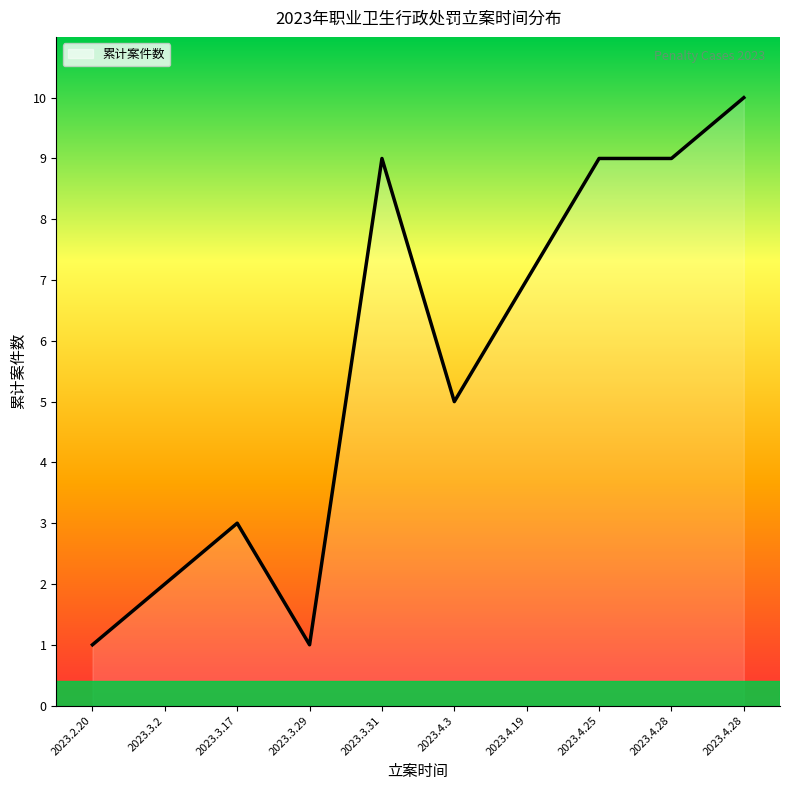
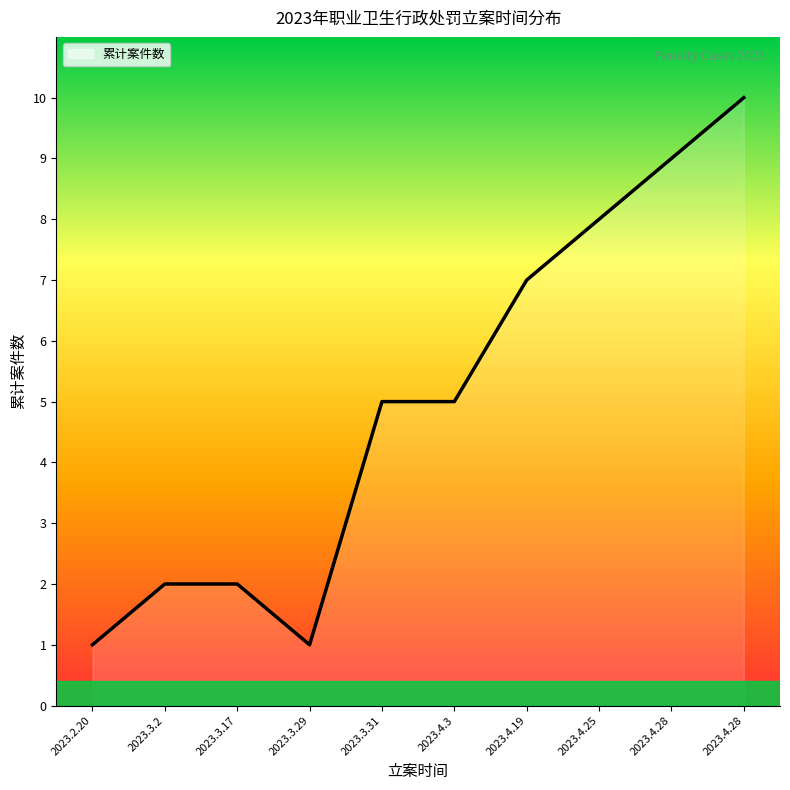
2023.3.17: 3 -> 2
2023.3.31: 9 -> 5
2023.4.25: 9 -> 8
